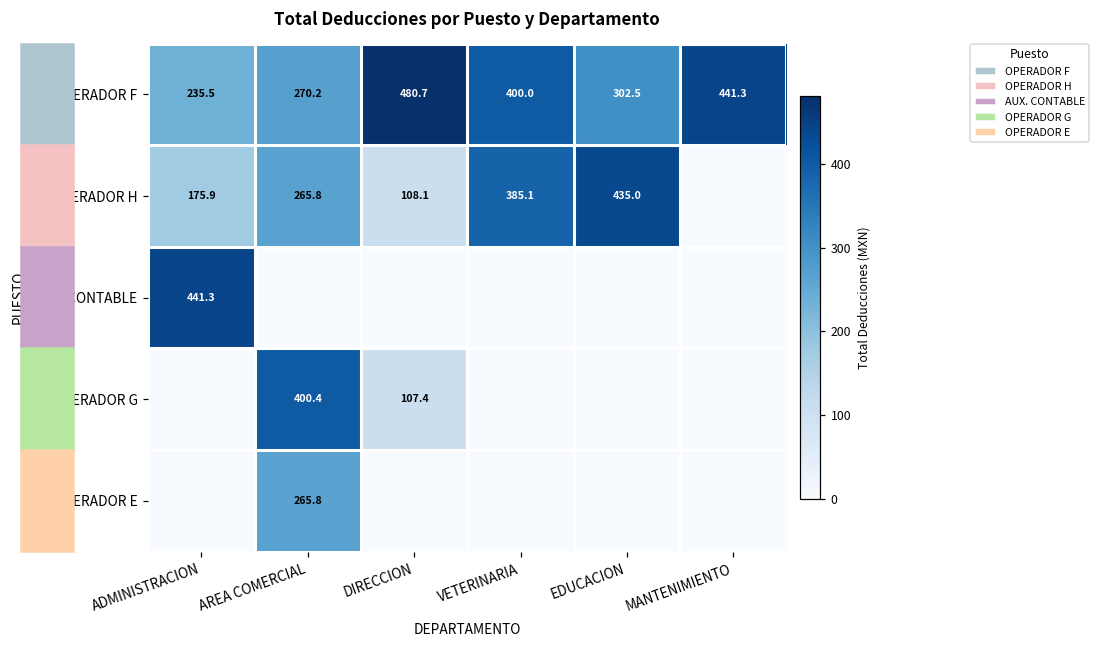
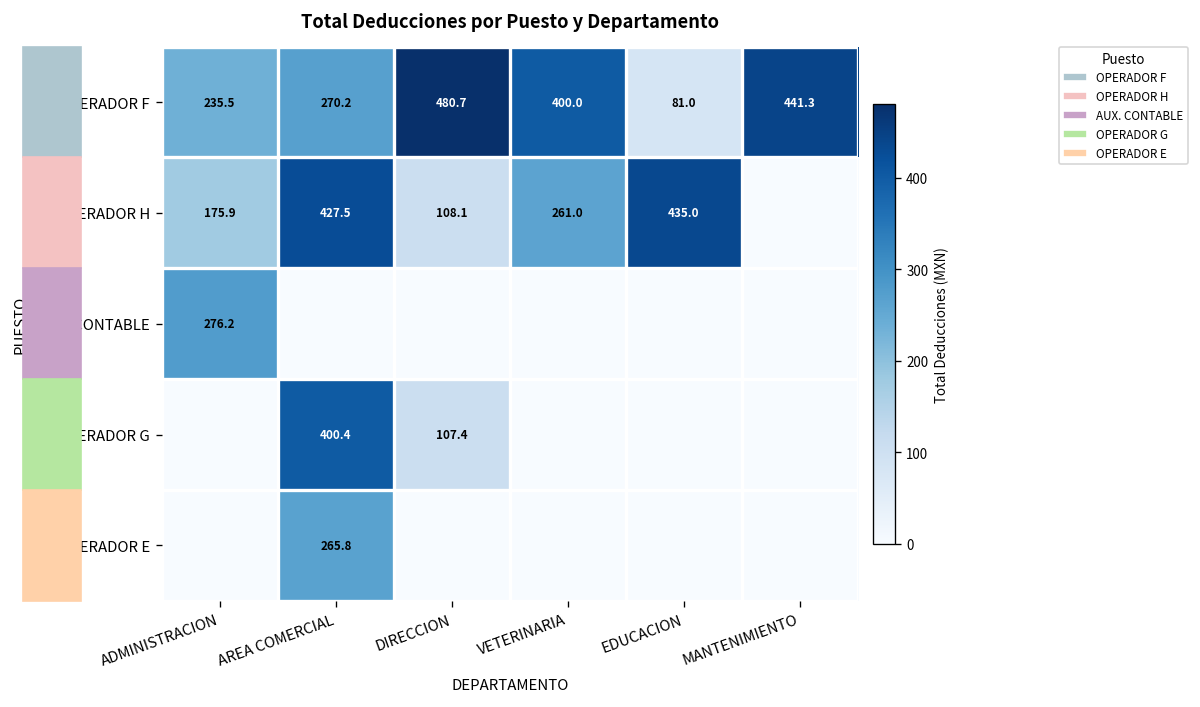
OPERADOR F, EDUCACION: 302.5 -> 81.0
OPERADOR H, AREA COMERCIAL: 265.8 -> 427.5
OPERADOR H, VETERINARIA: 385.1 -> 261.0
AUX. CONTABLE, ADMINISTRACION: 441.3 -> 276.2
